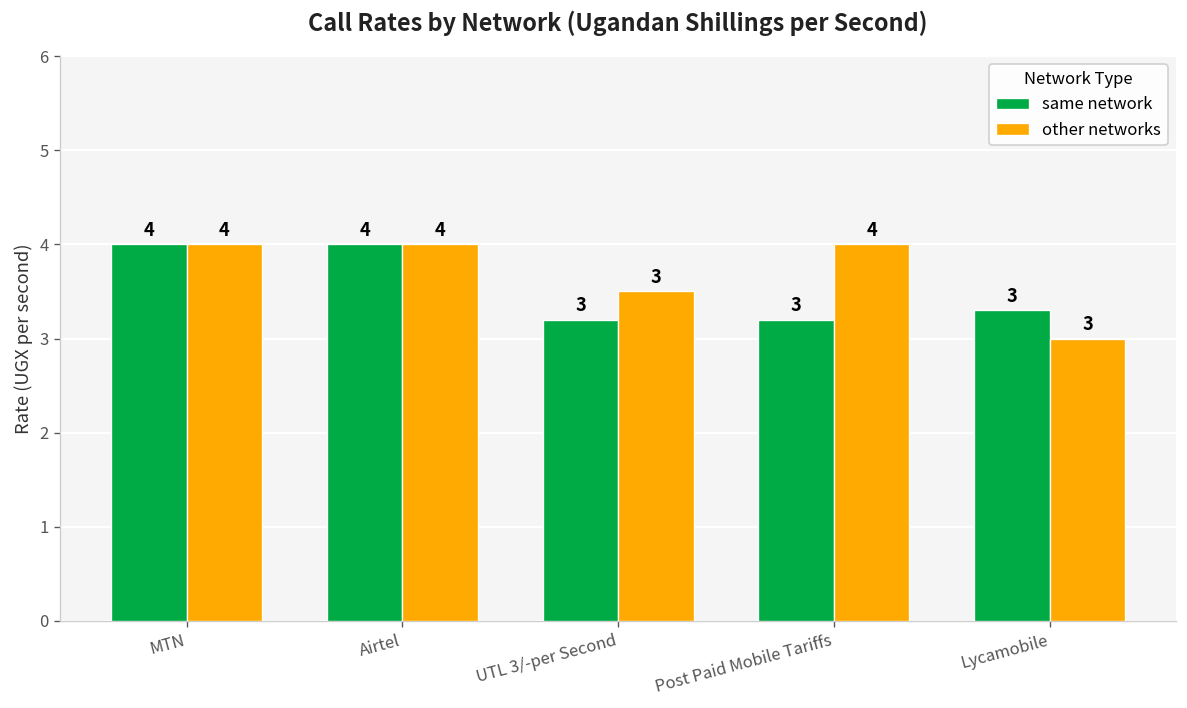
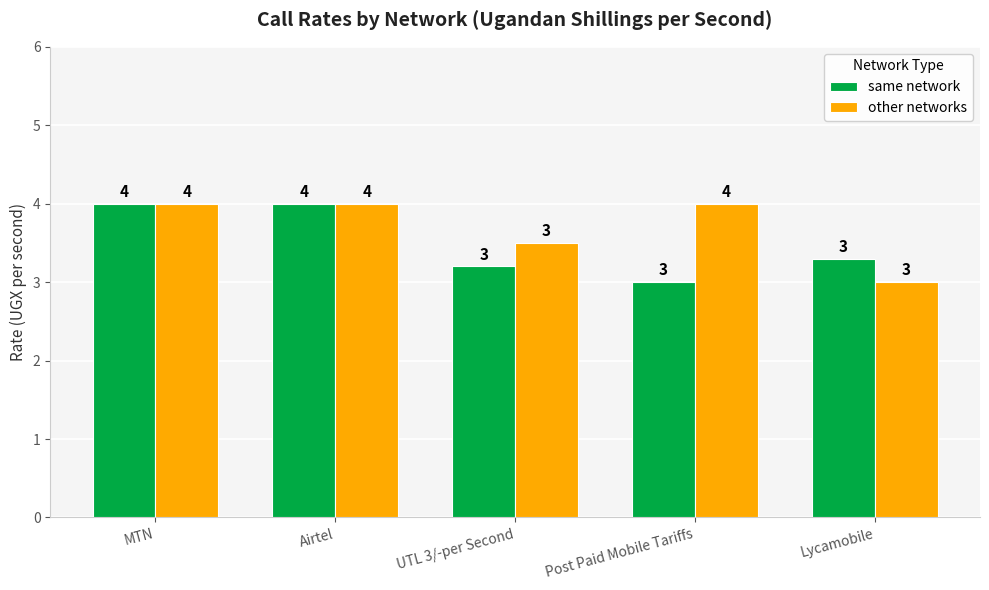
same network, Post Paid Mobile Tariffs: 3.2 -> 3.0
